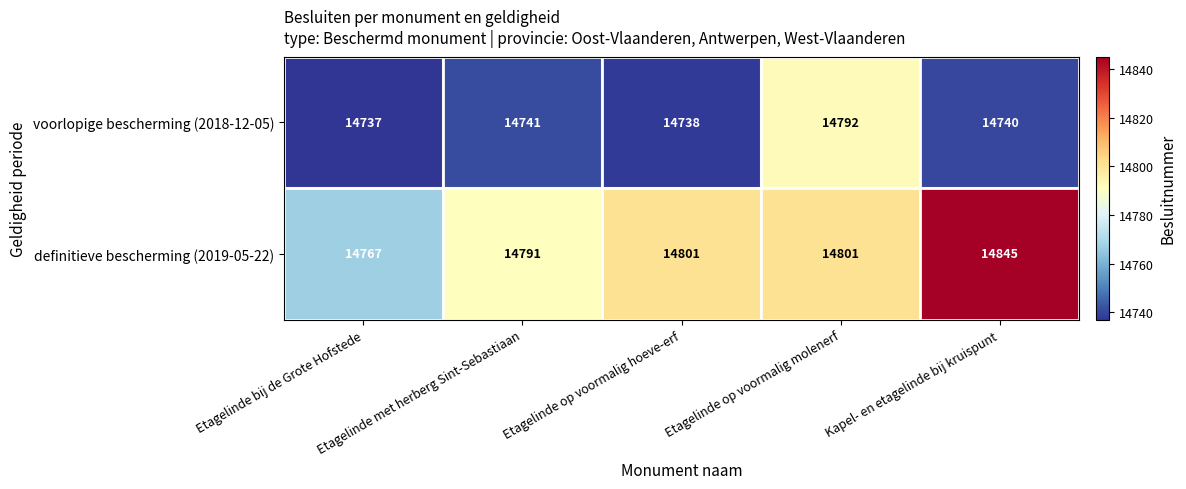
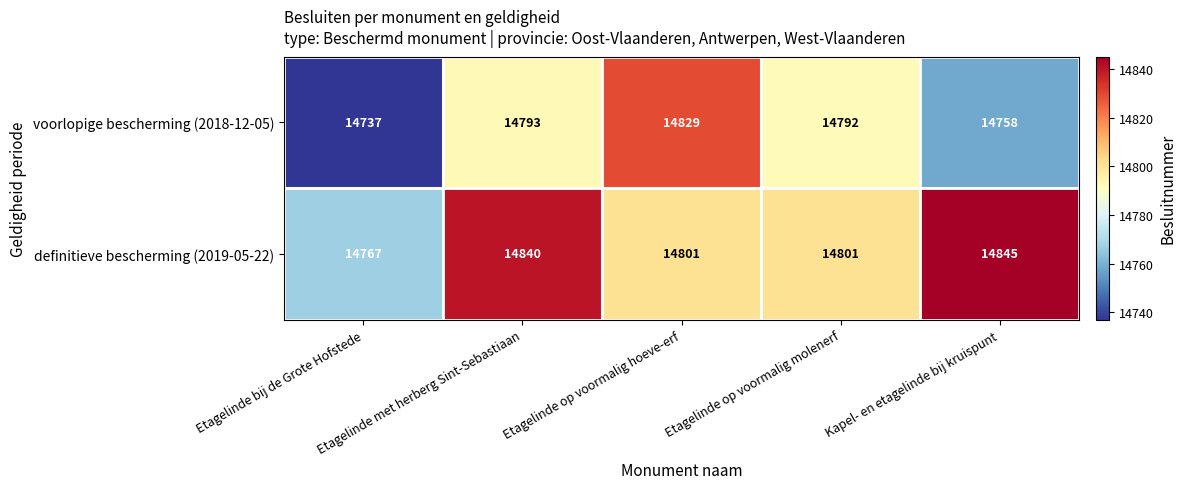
voorlopige bescherming (2018-12-05), Etagelinde met herberg Sint-Sebastiaan: 14741 -> 14793
voorlopige bescherming (2018-12-05), Etagelinde op voormalig hoeve-erf: 14738 -> 14829
voorlopige bescherming (2018-12-05), Kapel- en etagelinde bij kruispunt: 14740 -> 14758
definitieve bescherming (2019-05-22), Etagelinde met herberg Sint-Sebastiaan: 14791 -> 14840
